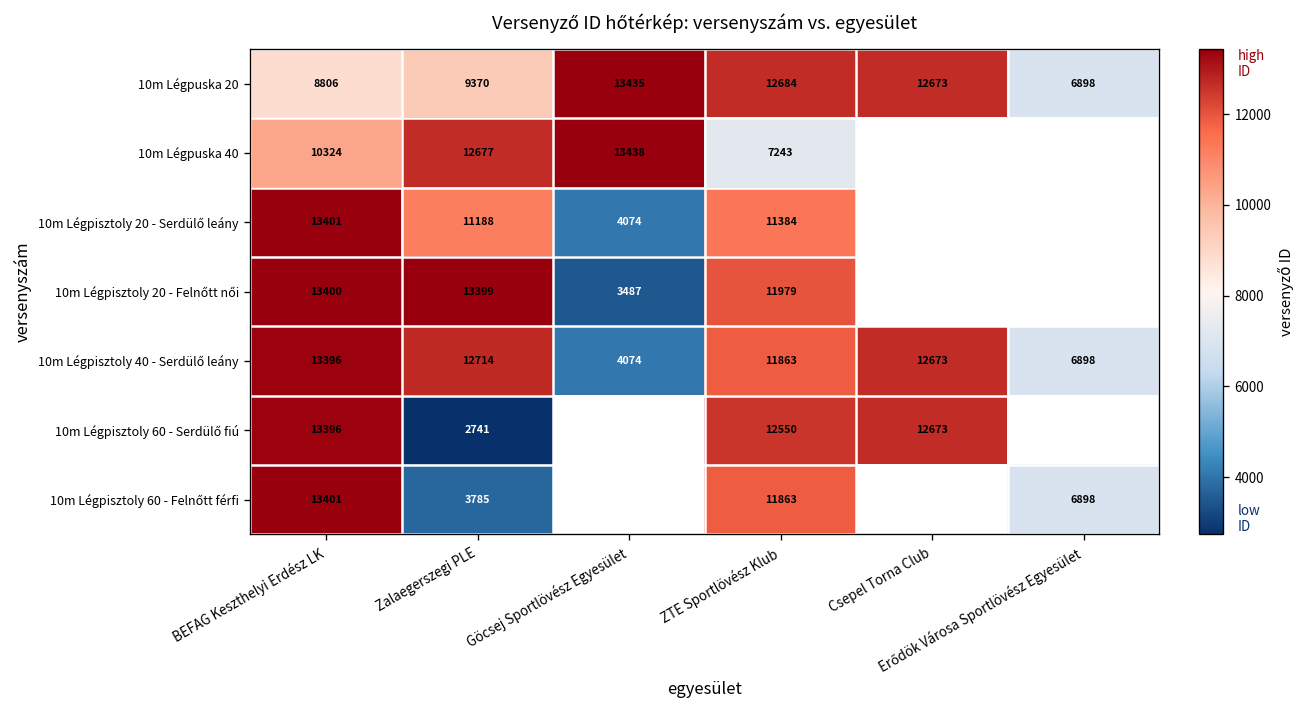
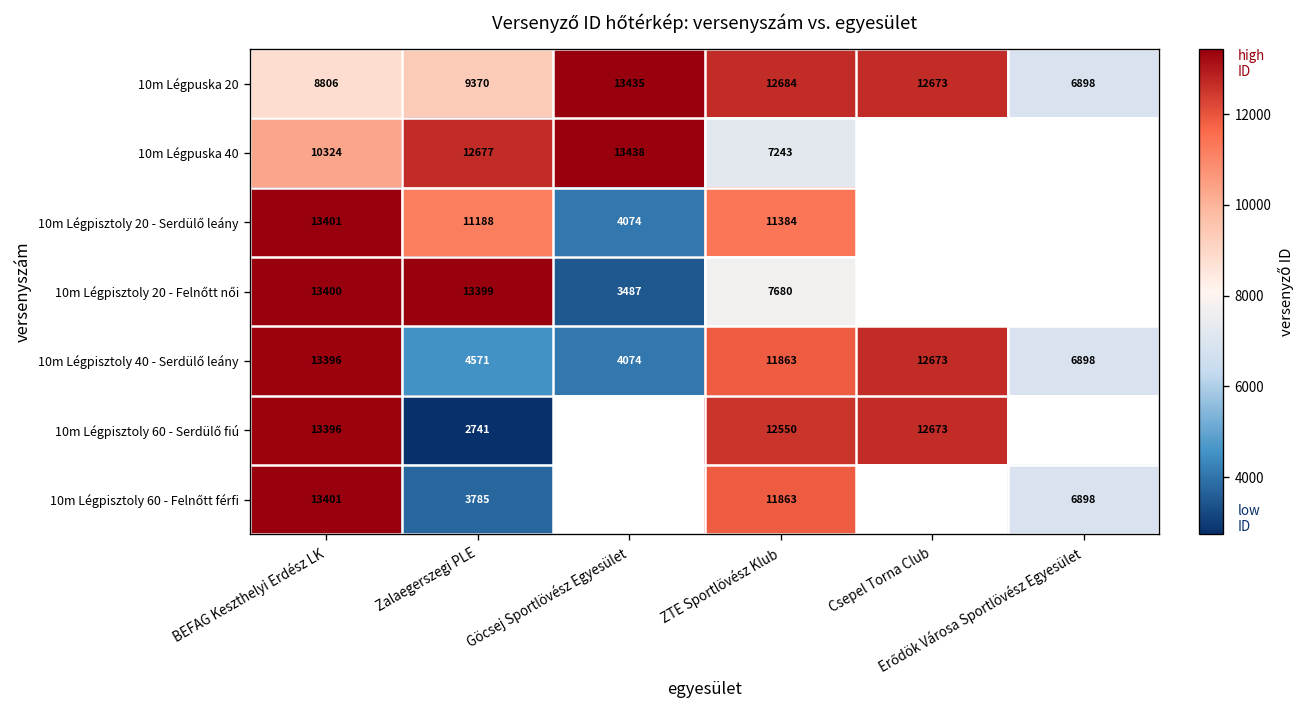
10m Légpisztoly 20 - Felnőtt női, ZTE Sportlövész Klub: 11979 -> 7680
10m Légpisztoly 40 - Serdülő leány, Zalaegerszegi PLE: 12714 -> 4571
